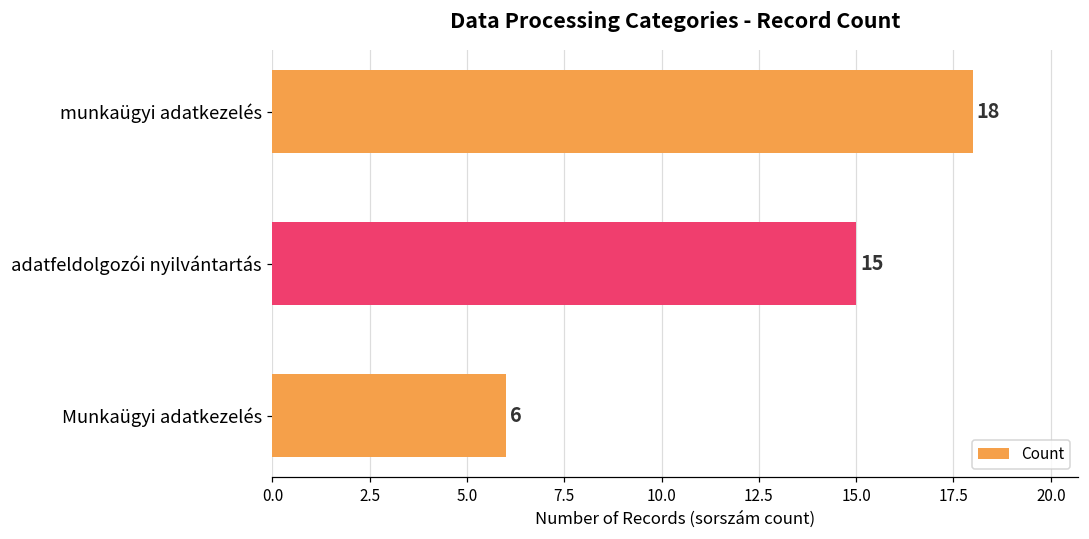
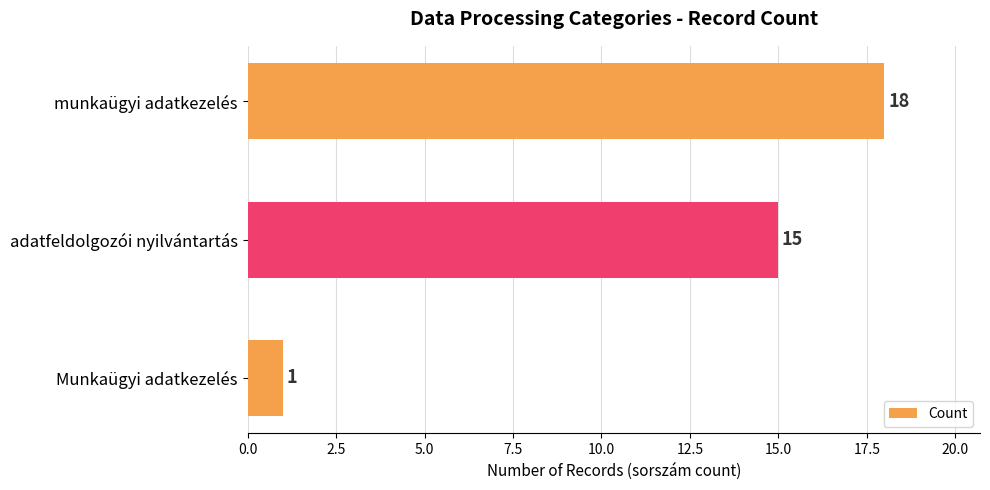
Munkaügyi adatkezelés: 6 -> 1
